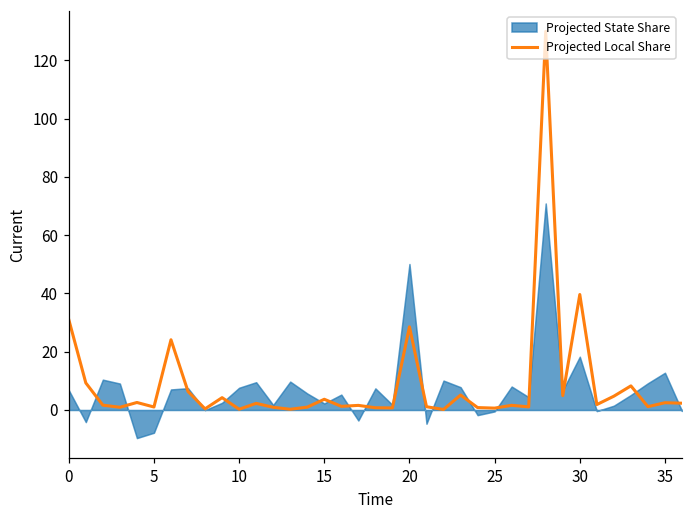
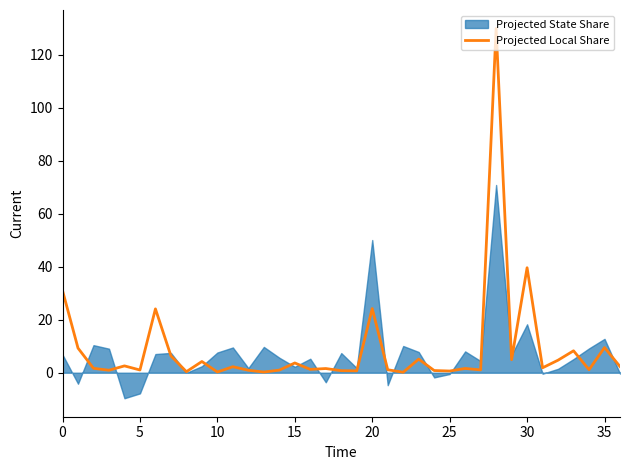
Projected Local Share, 20: 29 -> 24
Projected Local Share, 35: 2 -> 9
